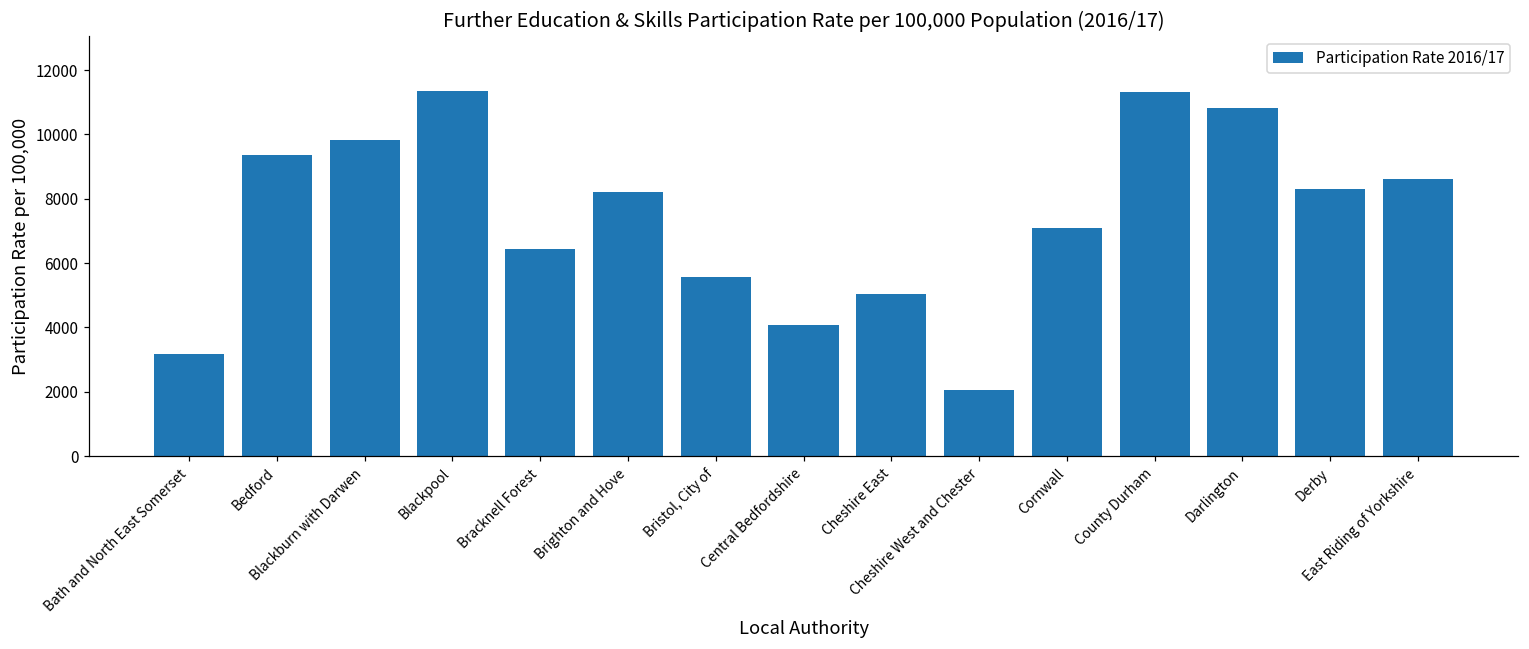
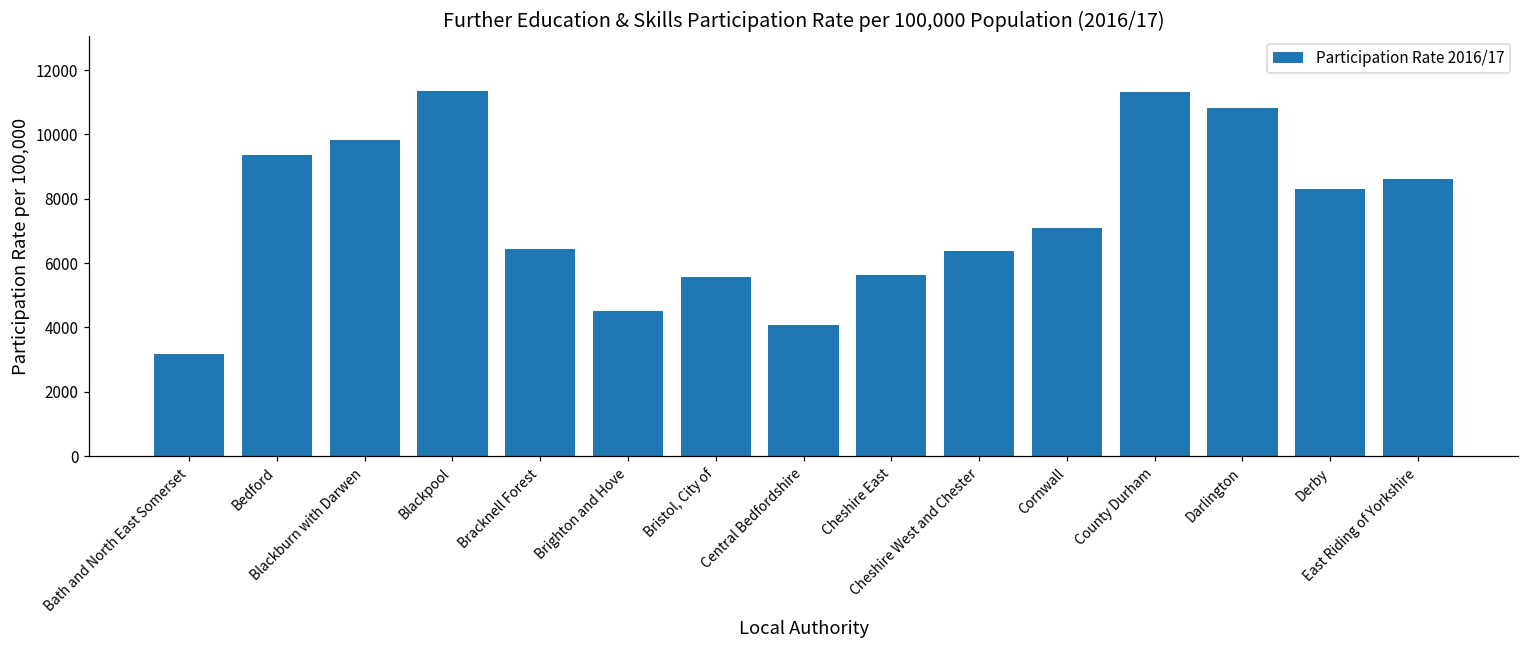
Brighton and Hove: 8200 -> 4500
Cheshire East: 5000 -> 5600
Cheshire West and Chester: 2100 -> 6400
